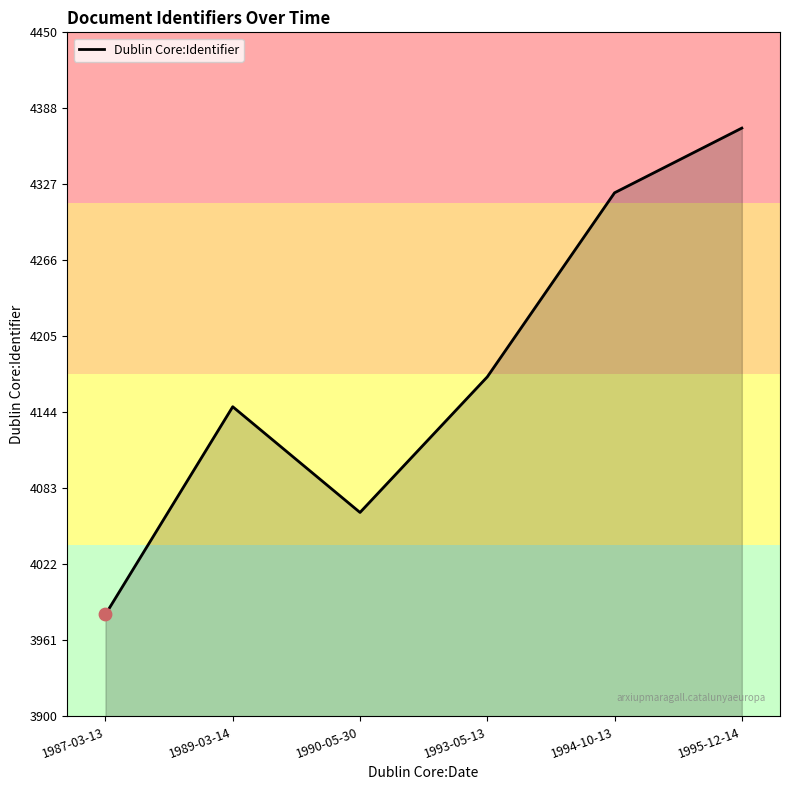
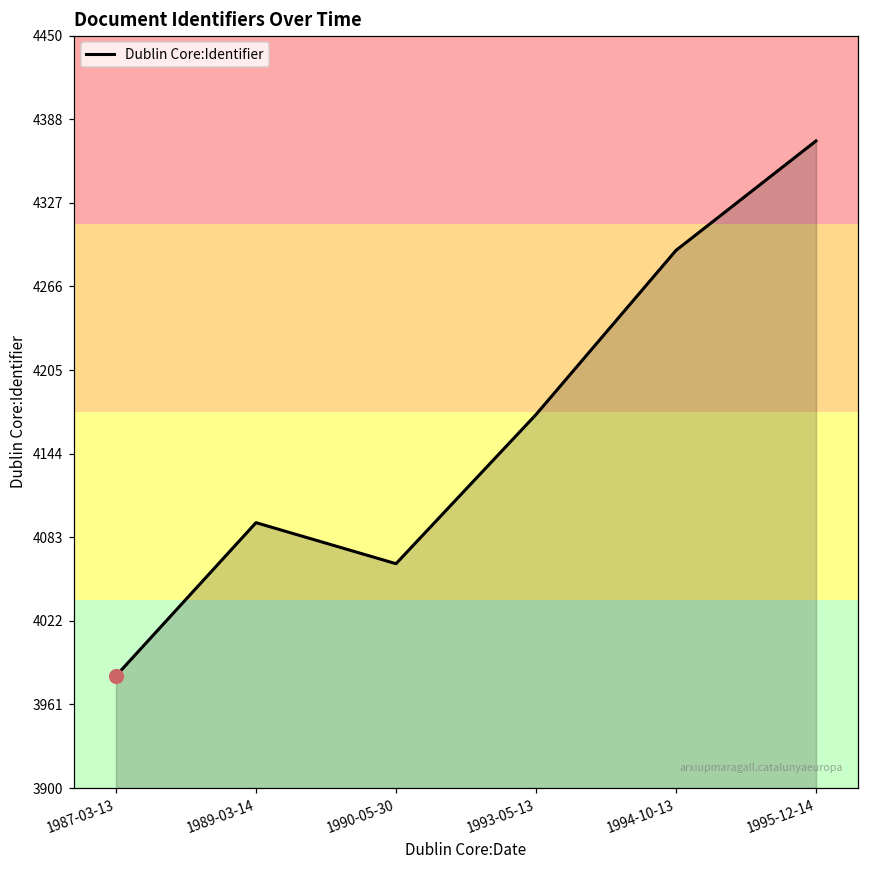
Dublin Core:Identifier, 1989-03-14: 4149 -> 4094
Dublin Core:Identifier, 1994-10-13: 4321 -> 4293
